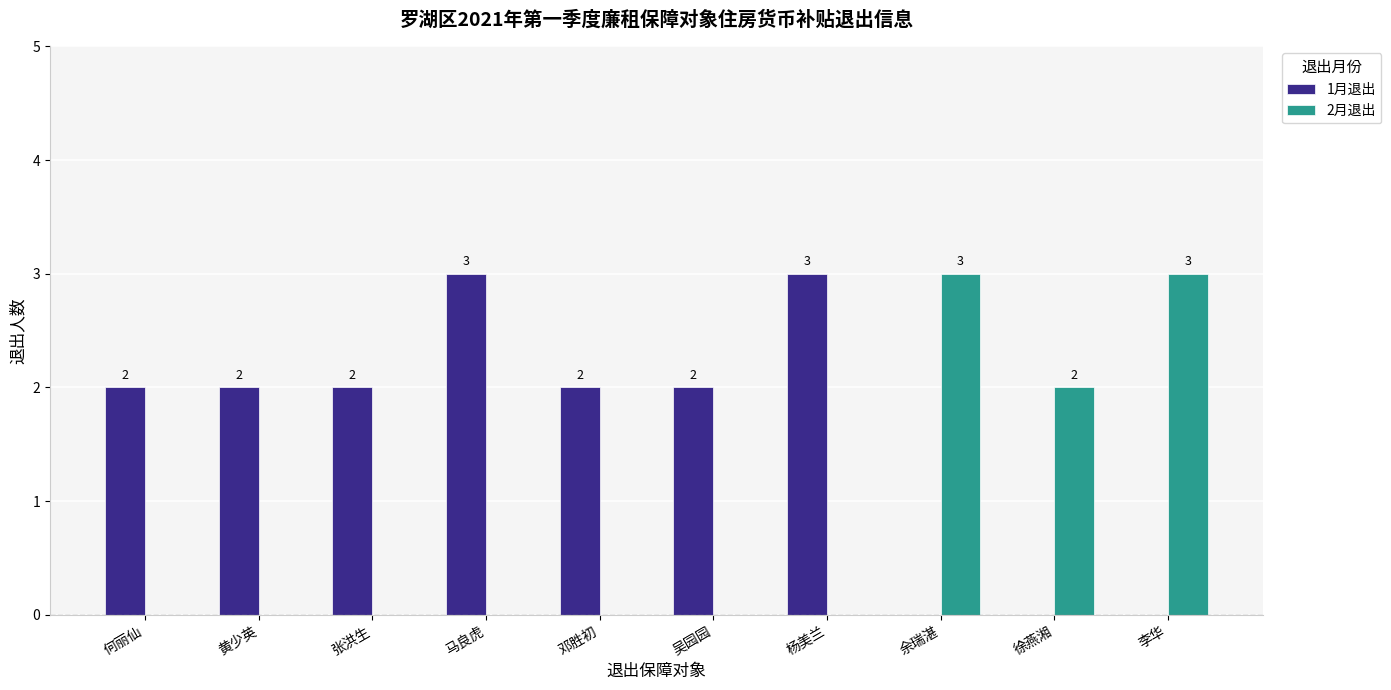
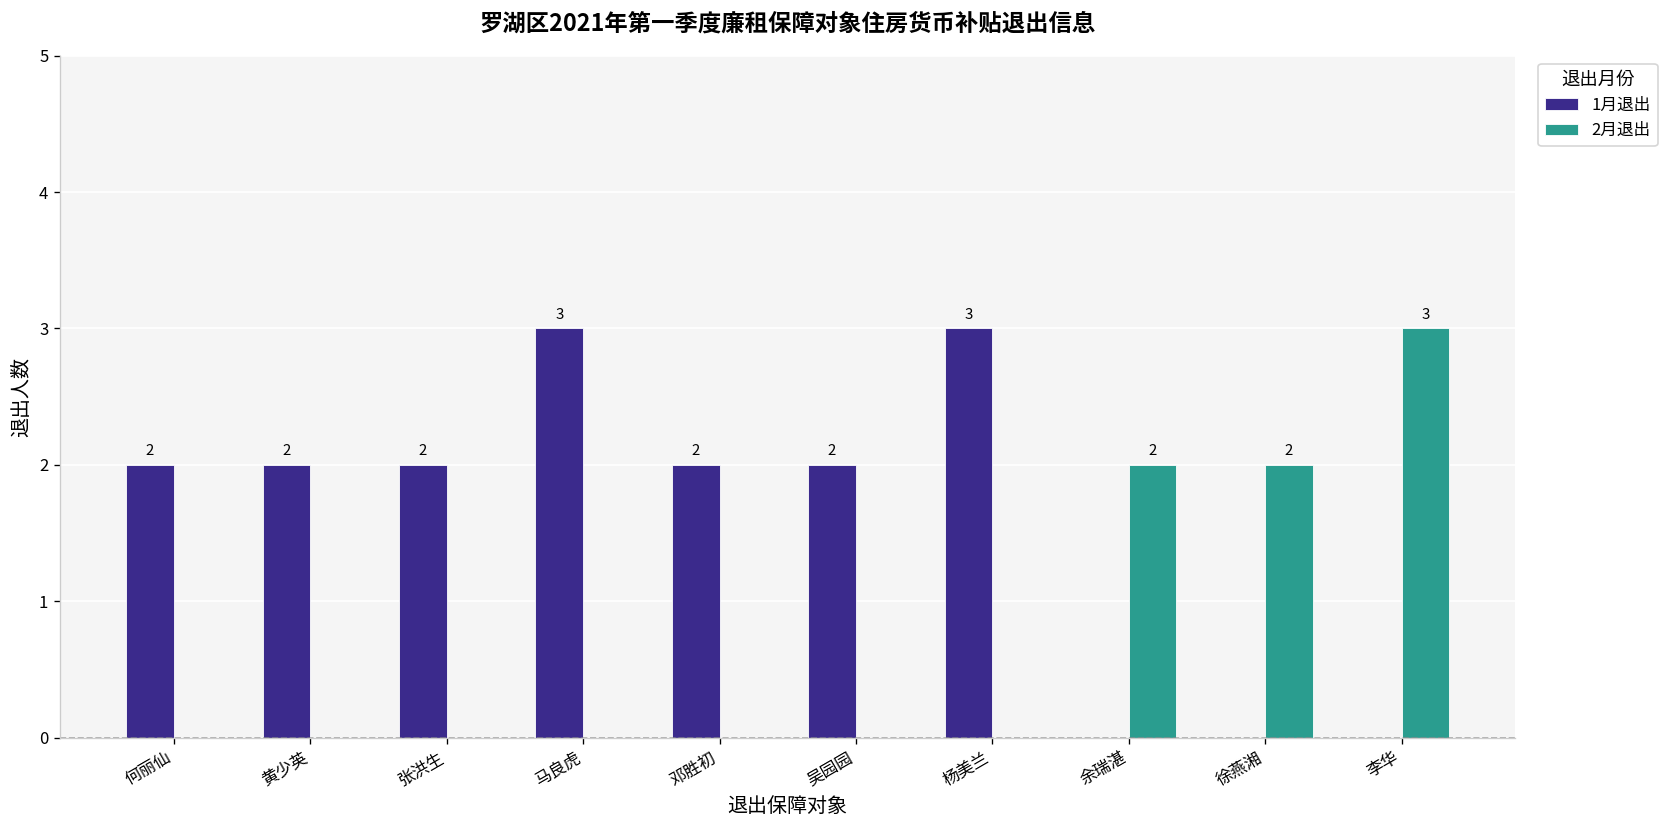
2月退出, 余瑞湛: 3 -> 2
